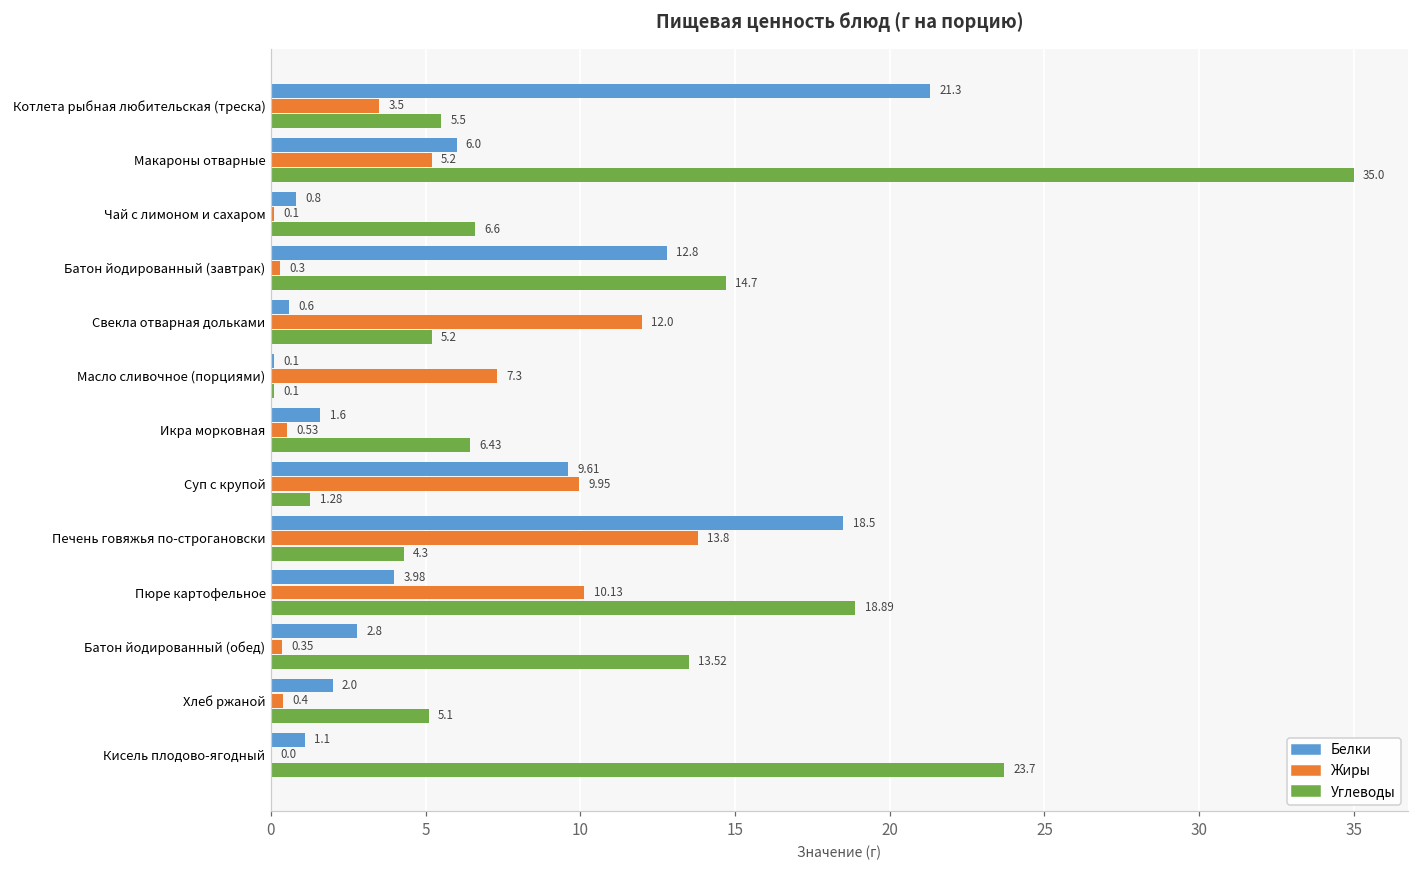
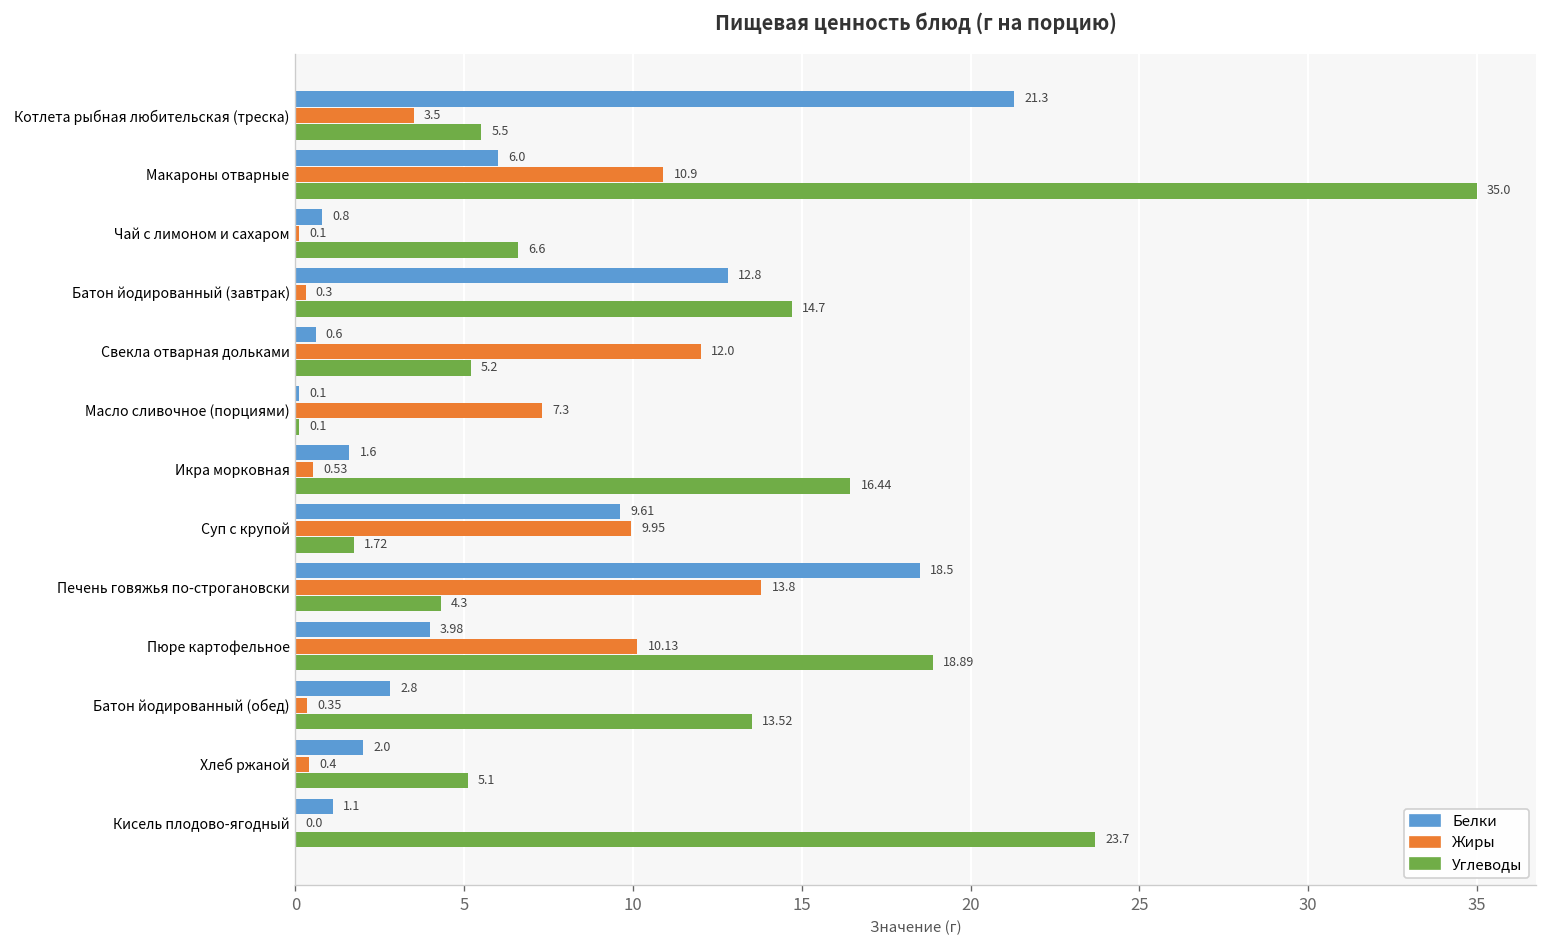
Жиры, Макароны отварные: 5.2 -> 10.9
Углеводы, Икра морковная: 6.43 -> 16.44
Углеводы, Суп с крупой: 1.28 -> 1.72
